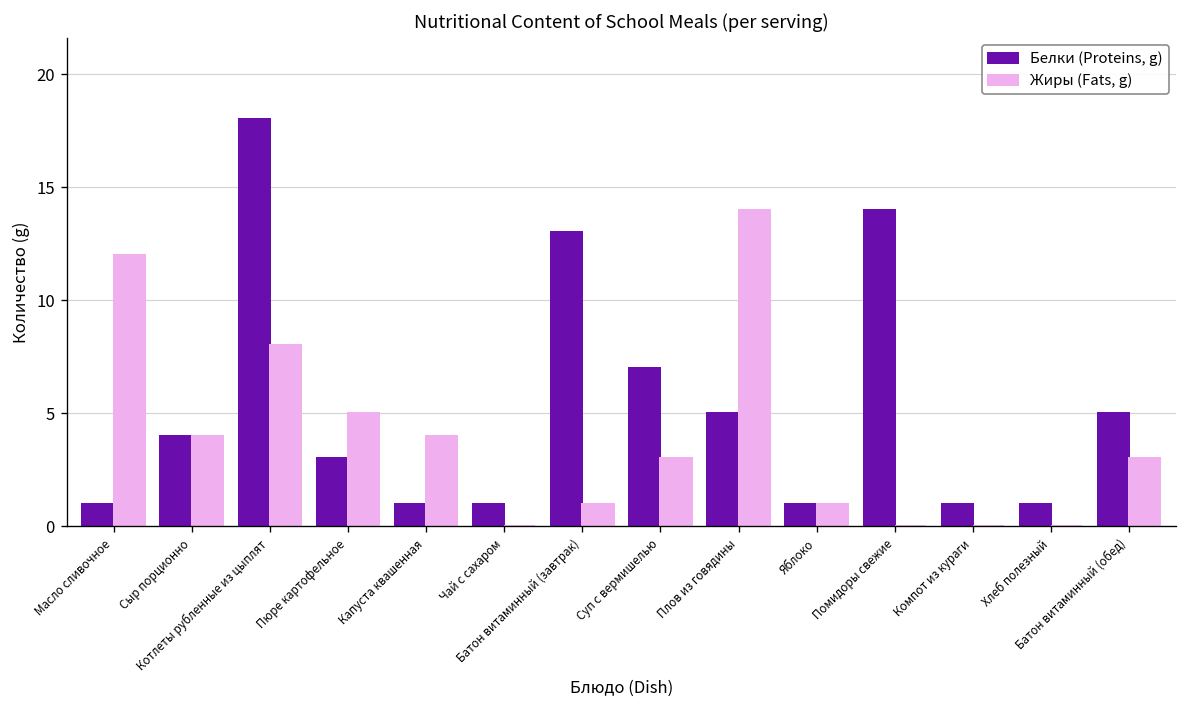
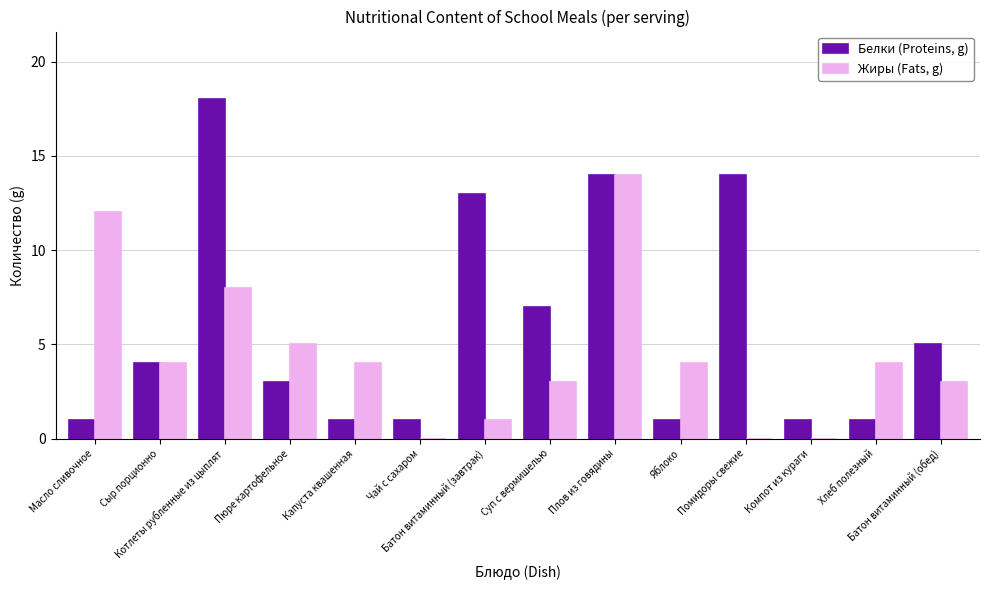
Белки (Proteins, g), Плов из говядины: 5 -> 14
Жиры (Fats, g), Яблоко: 1 -> 4
Жиры (Fats, g), Хлеб полезный: 0 -> 4
